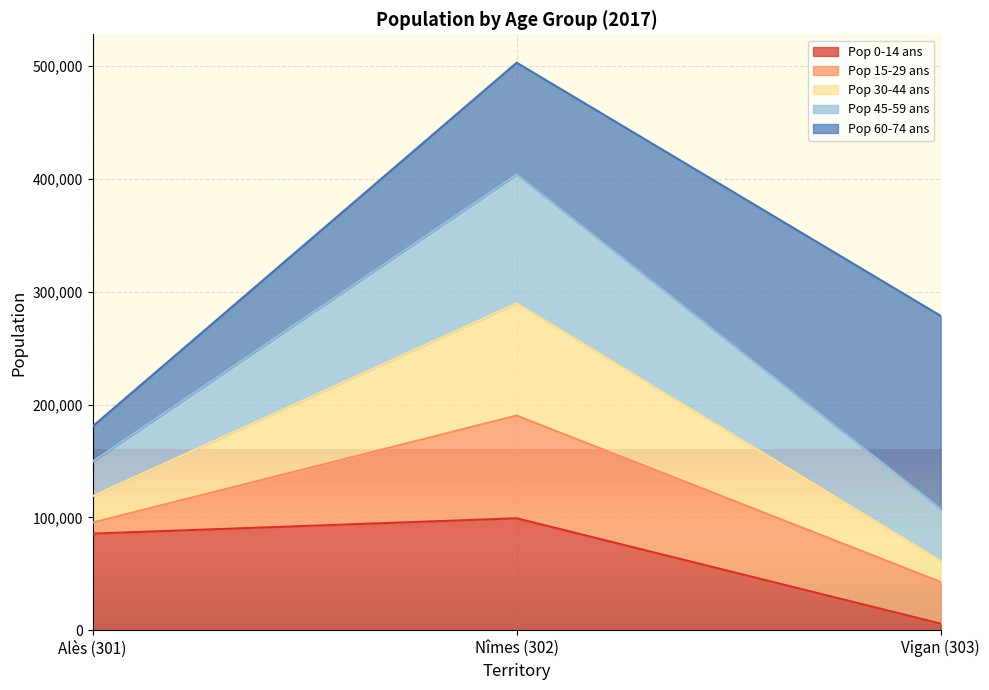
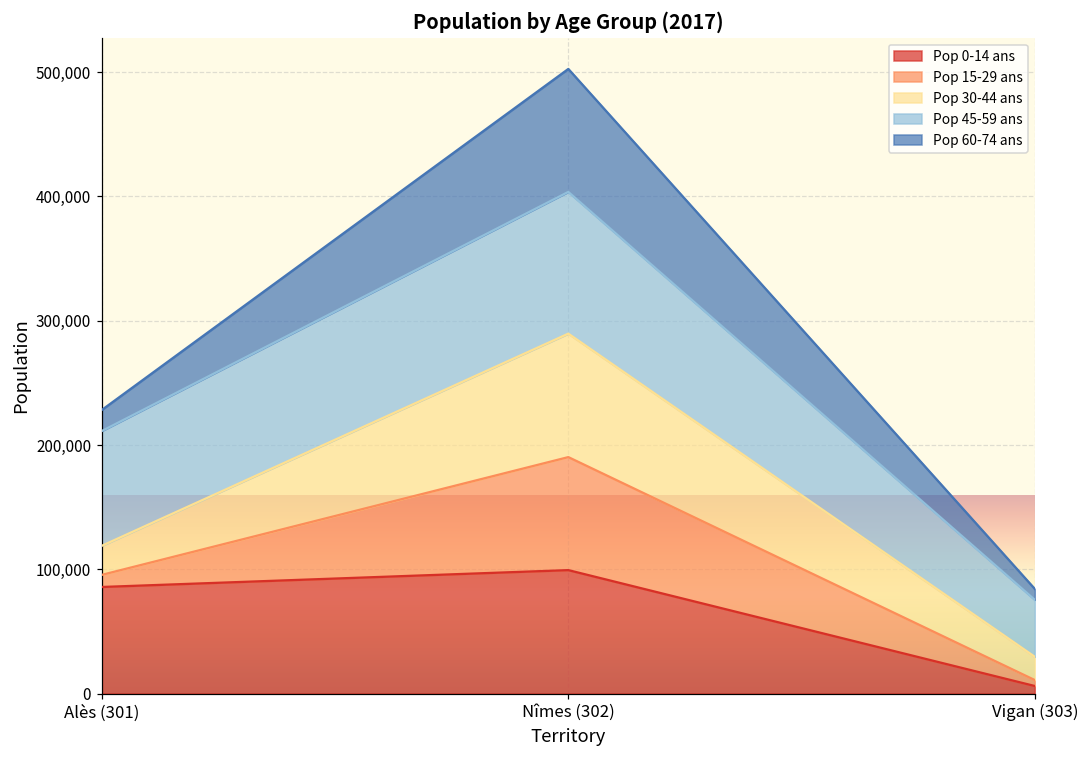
Pop 45-59 ans, Alès (301): 31,000 -> 92,000
Pop 60-74 ans, Alès (301): 31,000 -> 17,000
Pop 15-29 ans, Vigan (303): 37,000 -> 5,000
Pop 60-74 ans, Vigan (303): 171,000 -> 9,000
